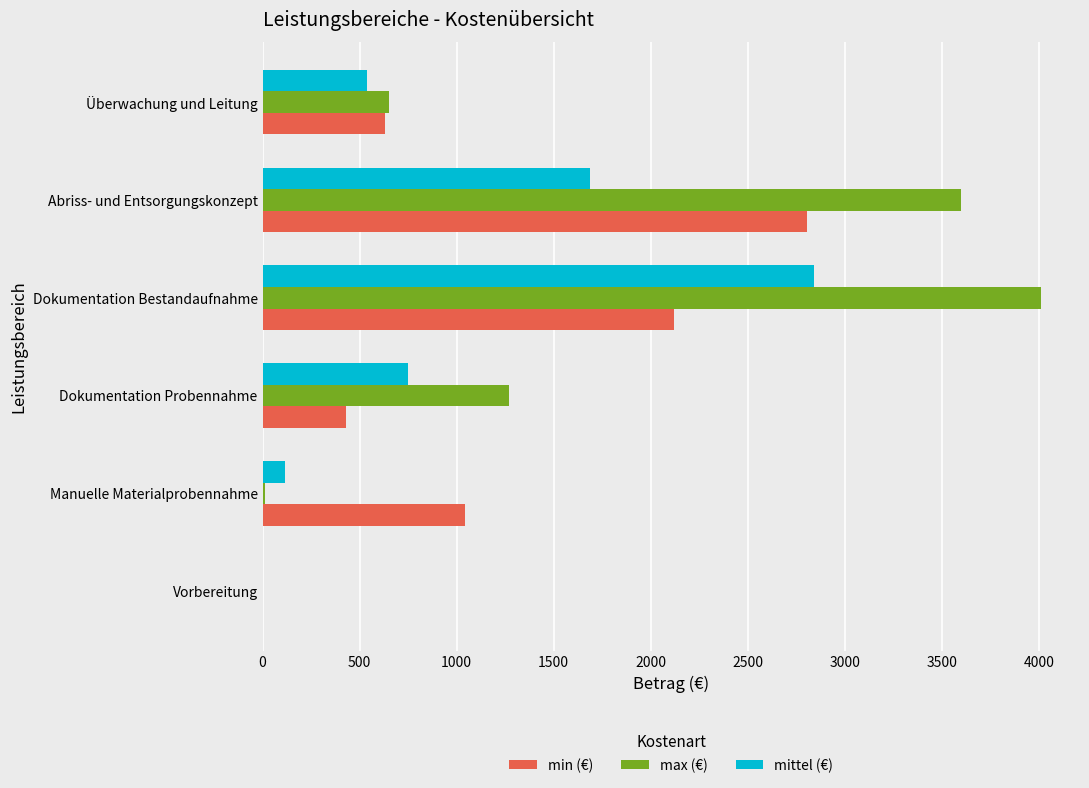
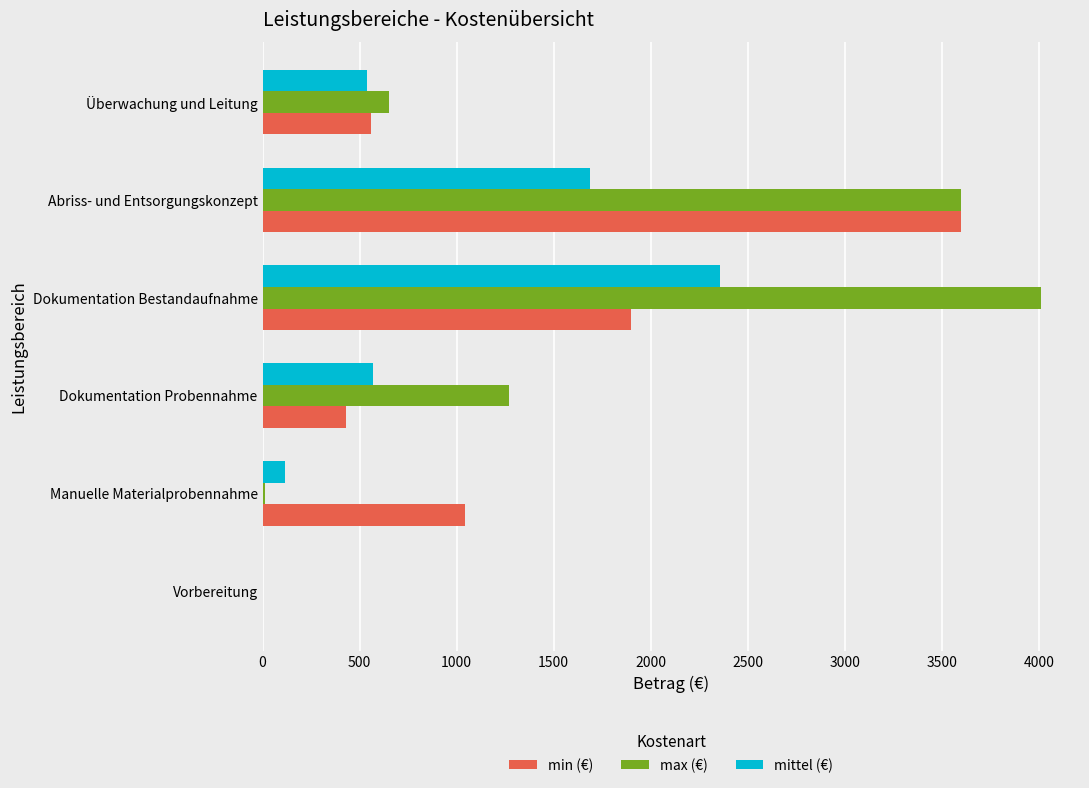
min (€), Überwachung und Leitung: 630 -> 560
min (€), Abriss- und Entsorgungskonzept: 2810 -> 3600
mittel (€), Dokumentation Bestandaufnahme: 2840 -> 2360
min (€), Dokumentation Bestandaufnahme: 2120 -> 1900
mittel (€), Dokumentation Probennahme: 750 -> 570
